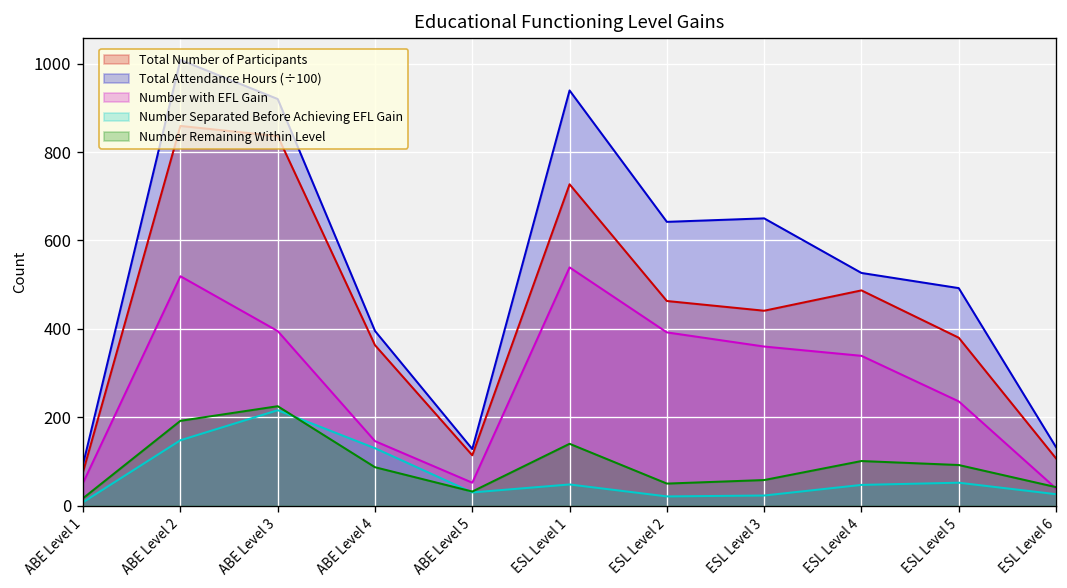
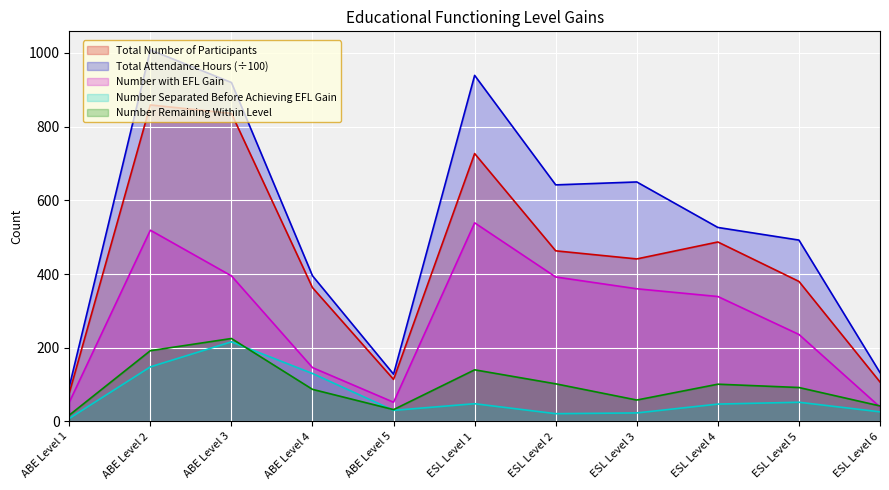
Number Remaining Within Level, ESL Level 2: 50 -> 100
